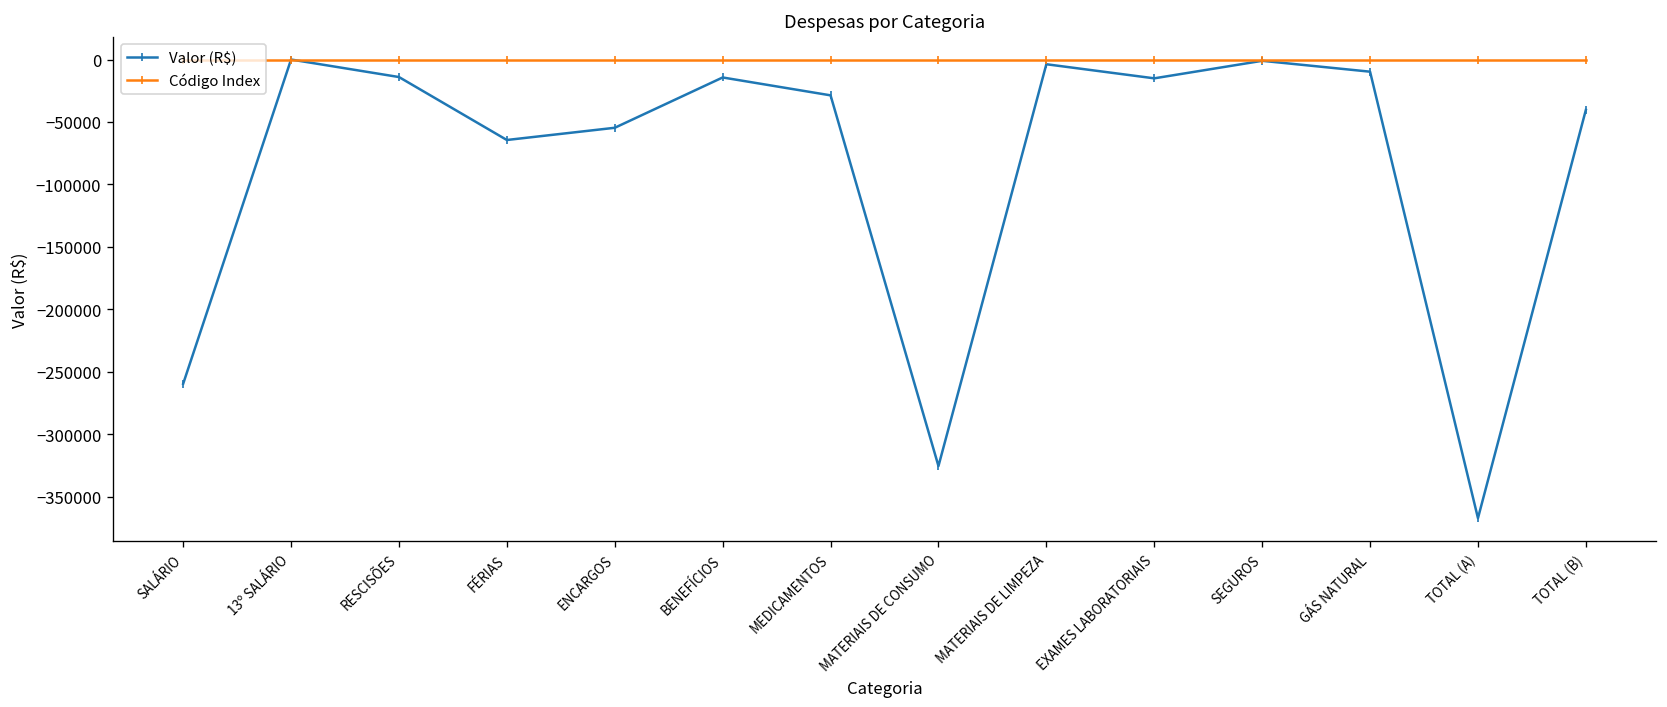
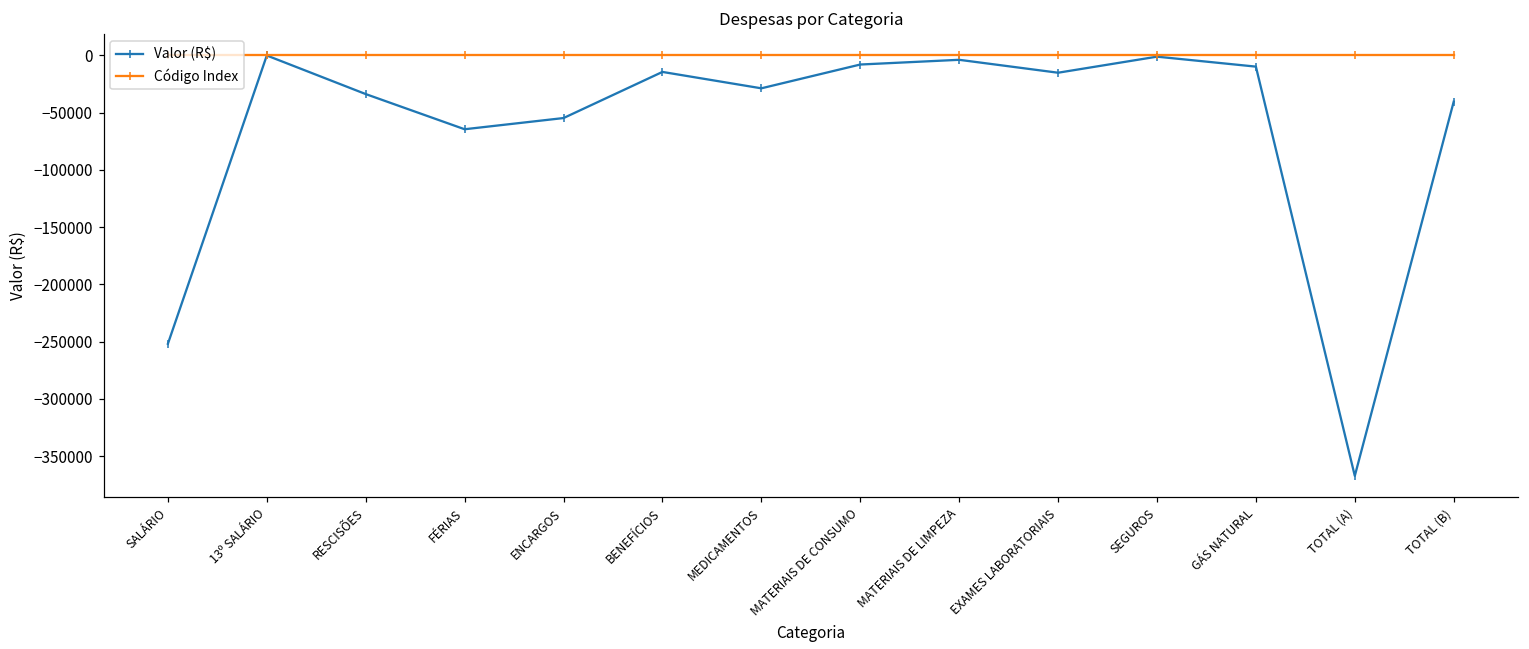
Valor (R$), SALÁRIO: -260000 -> -252000
Valor (R$), RESCISÕES: -14000 -> -34000
Valor (R$), MATERIAIS DE CONSUMO: -326000 -> -8000
